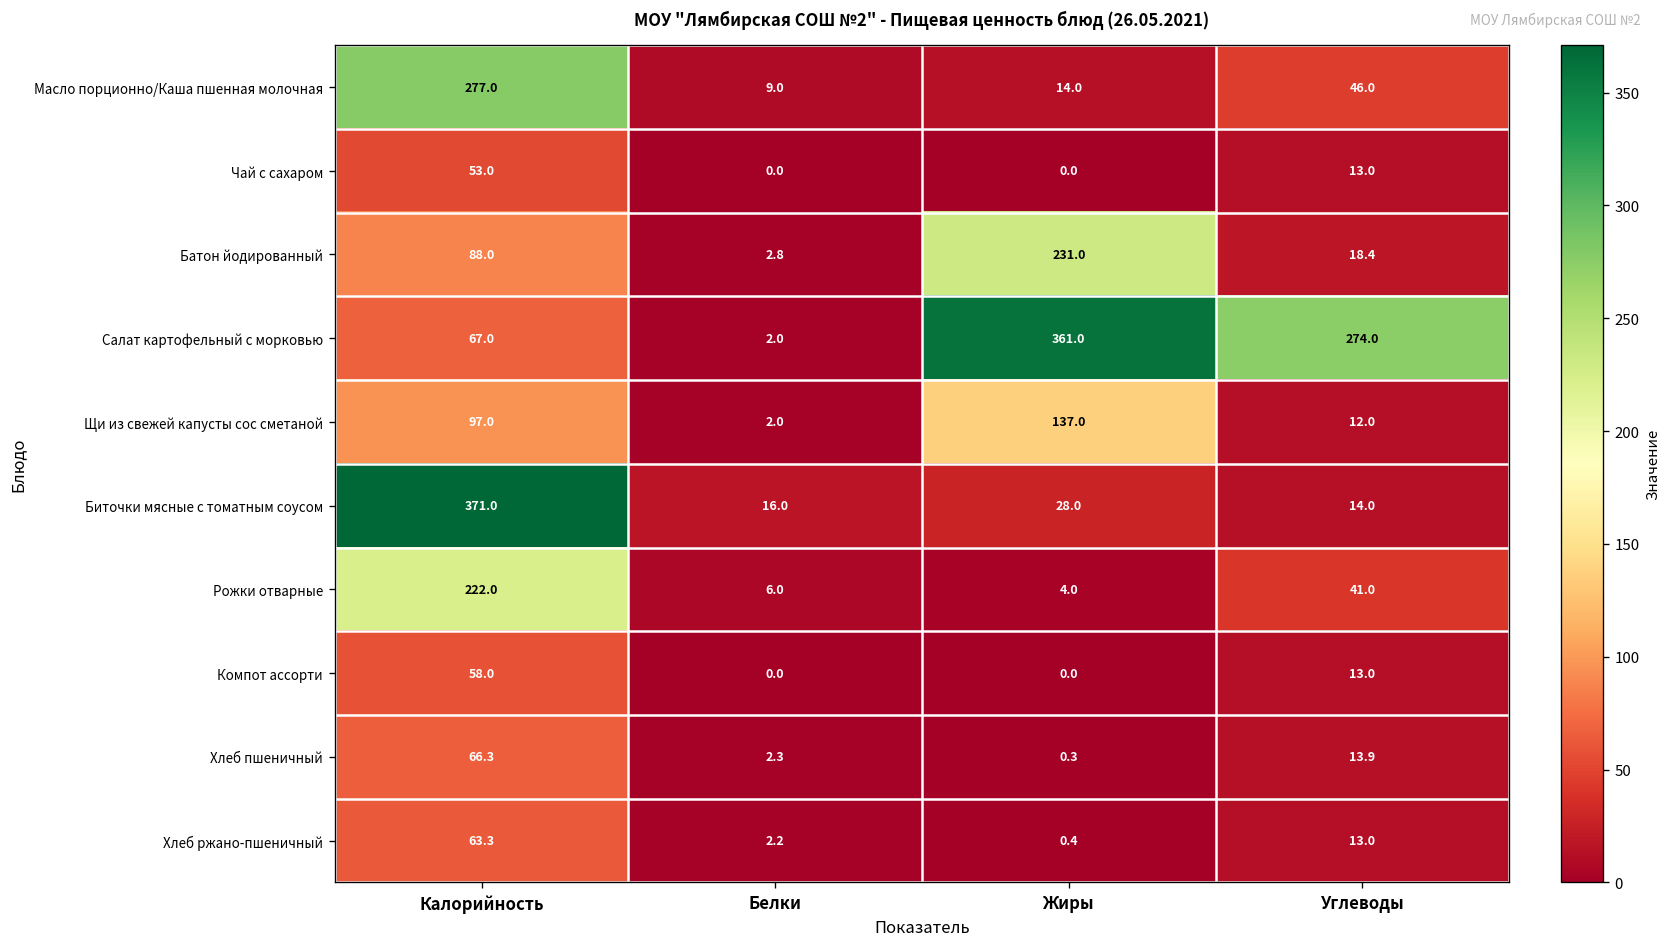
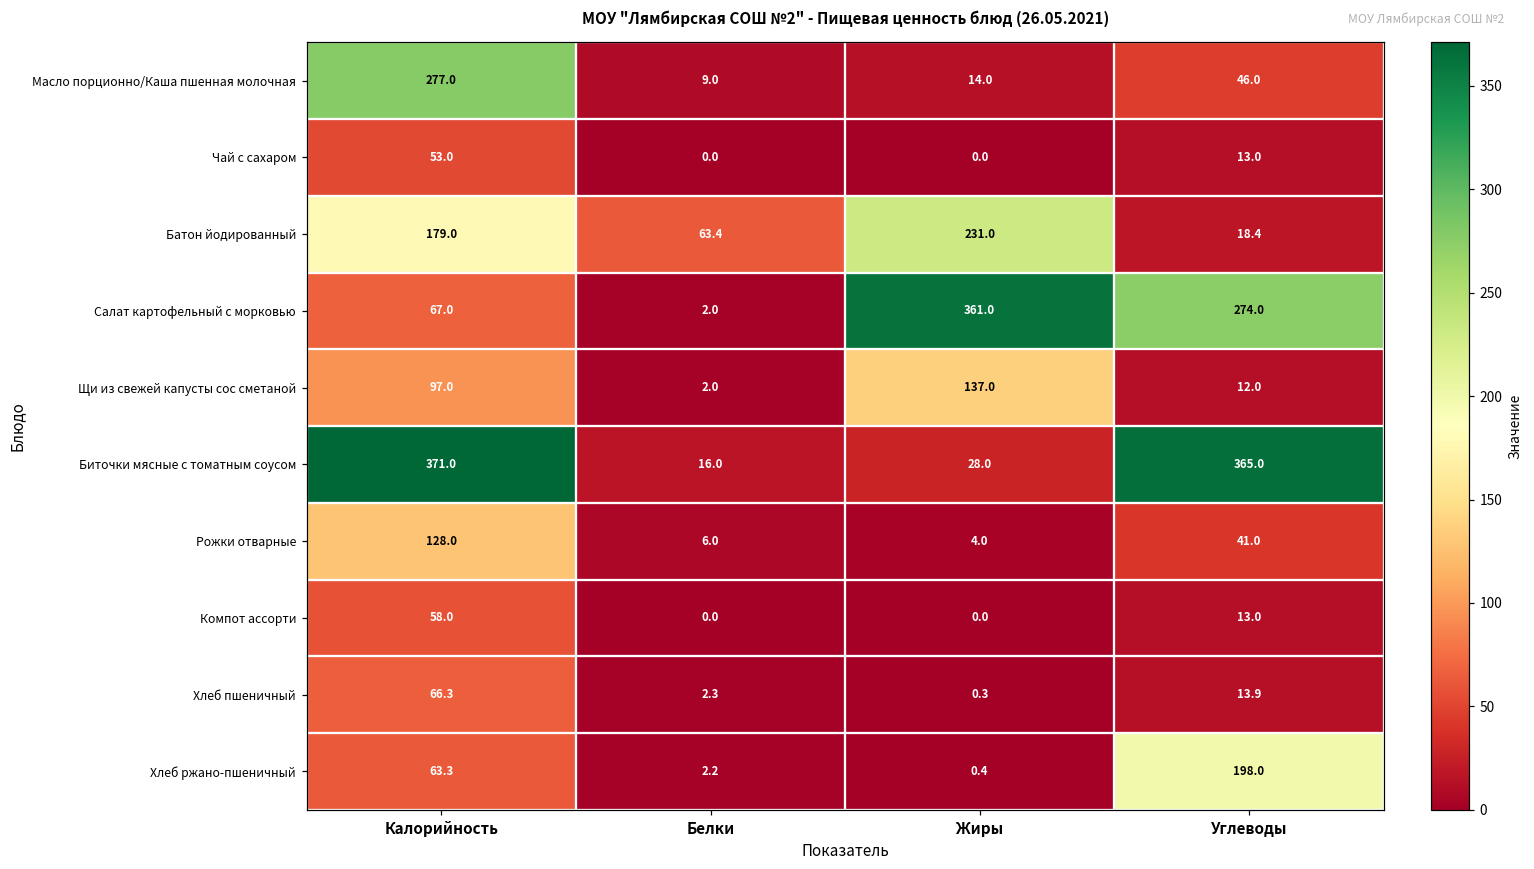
Батон йодированный, Калорийность: 88.0 -> 179.0
Батон йодированный, Белки: 2.8 -> 63.4
Биточки мясные с томатным соусом, Углеводы: 14.0 -> 365.0
Рожки отварные, Калорийность: 222.0 -> 128.0
Хлеб ржано-пшеничный, Углеводы: 13.0 -> 198.0
